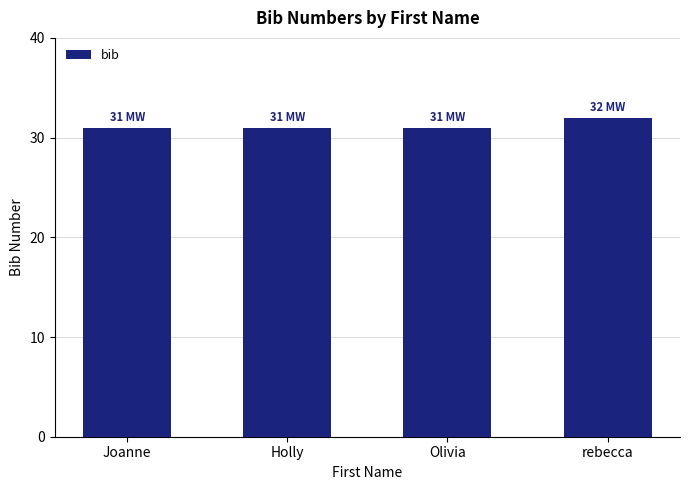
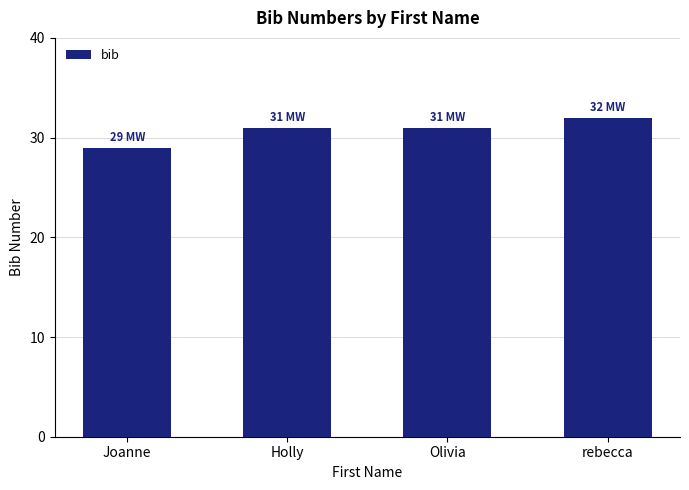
Joanne: 31 -> 29
